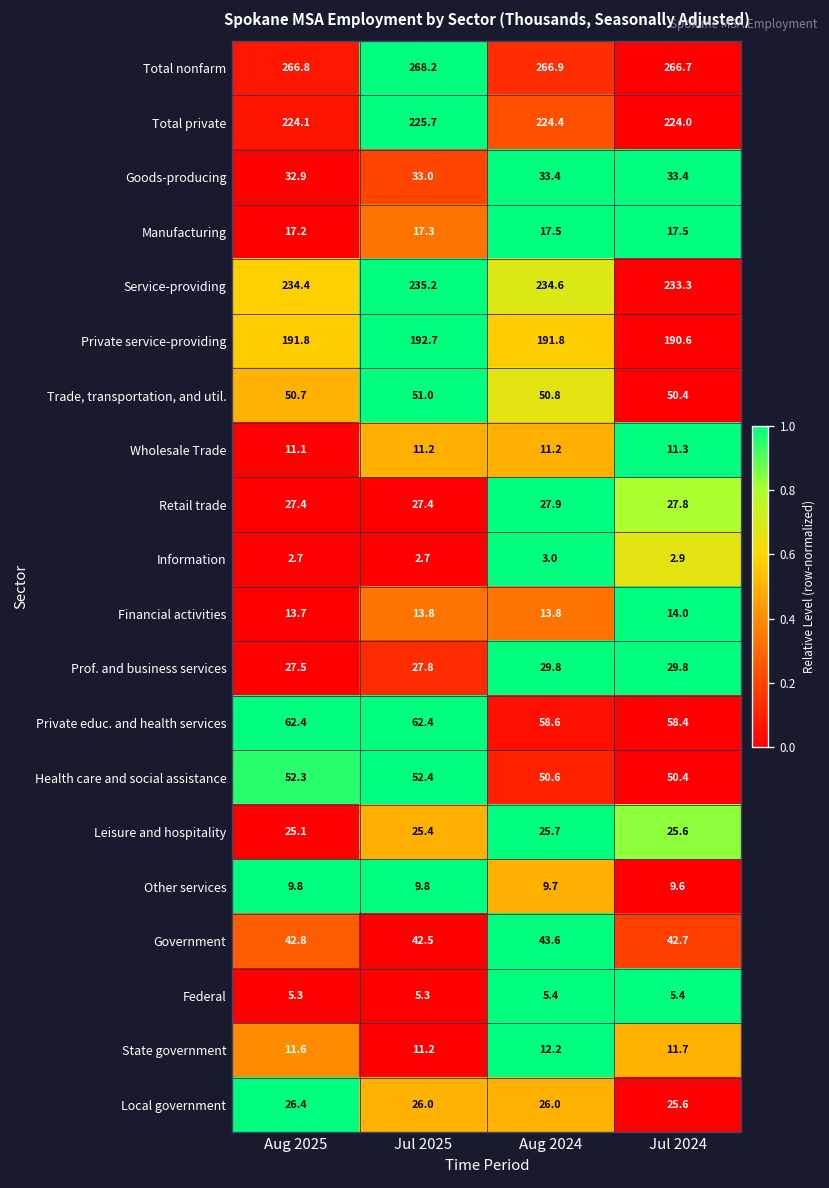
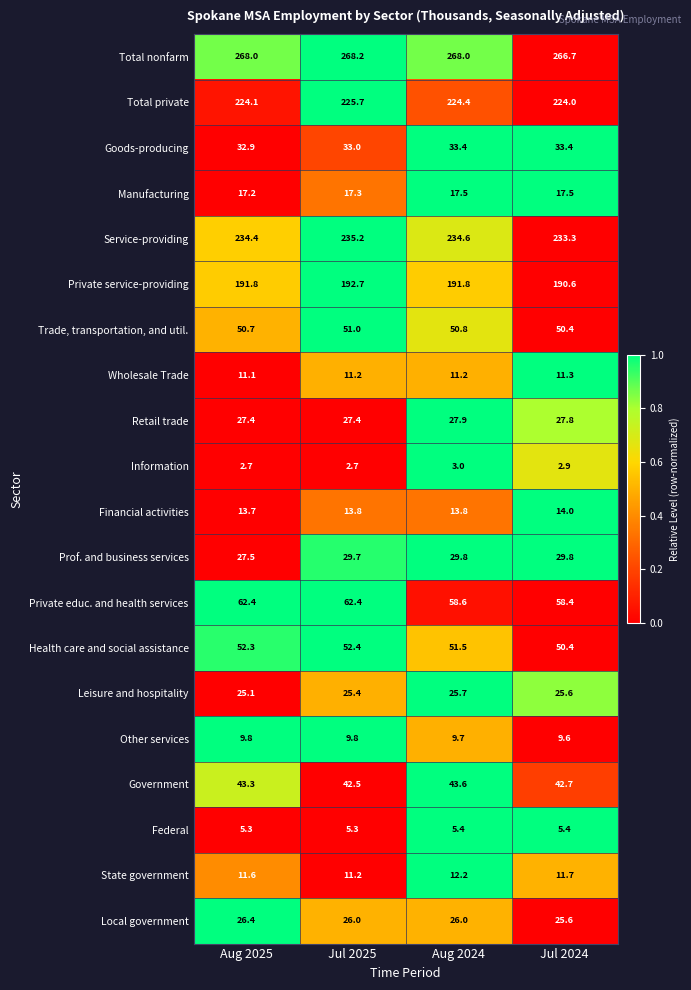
Total nonfarm, Aug 2025: 266.8 -> 268.0
Total nonfarm, Aug 2024: 266.9 -> 268.0
Prof. and business services, Jul 2025: 27.8 -> 29.7
Health care and social assistance, Aug 2024: 50.6 -> 51.5
Government, Aug 2025: 42.8 -> 43.3
